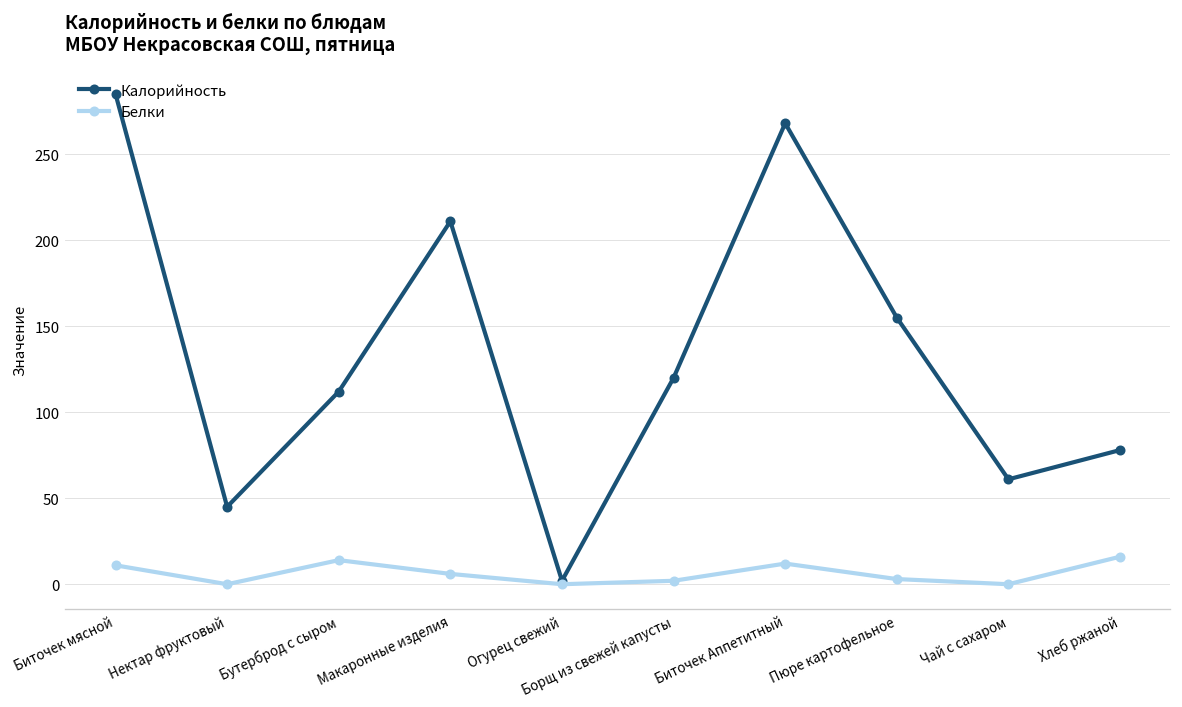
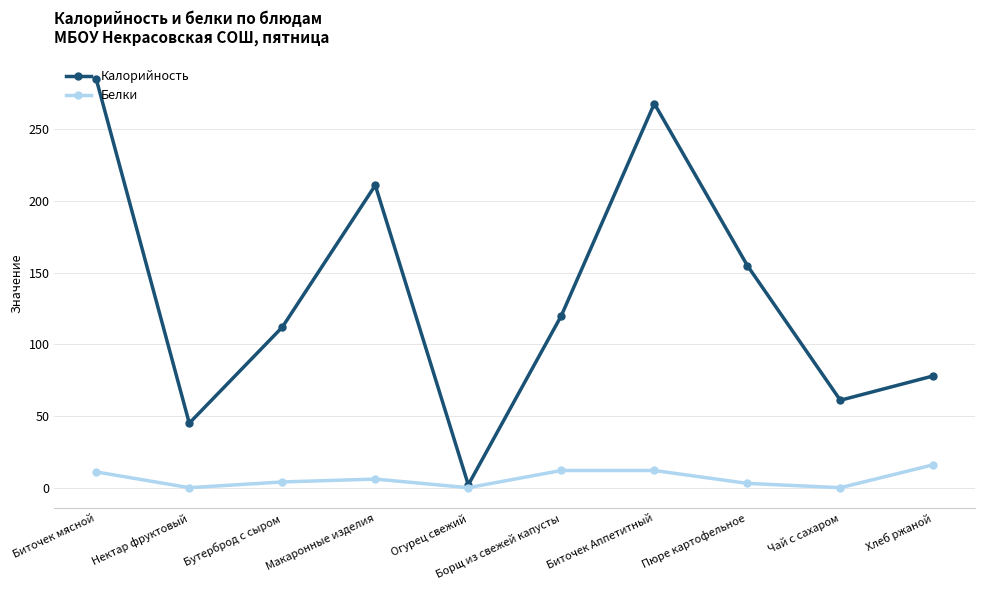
Белки, Бутерброд с сыром: 14 -> 4
Белки, Борщ из свежей капусты: 2 -> 12
